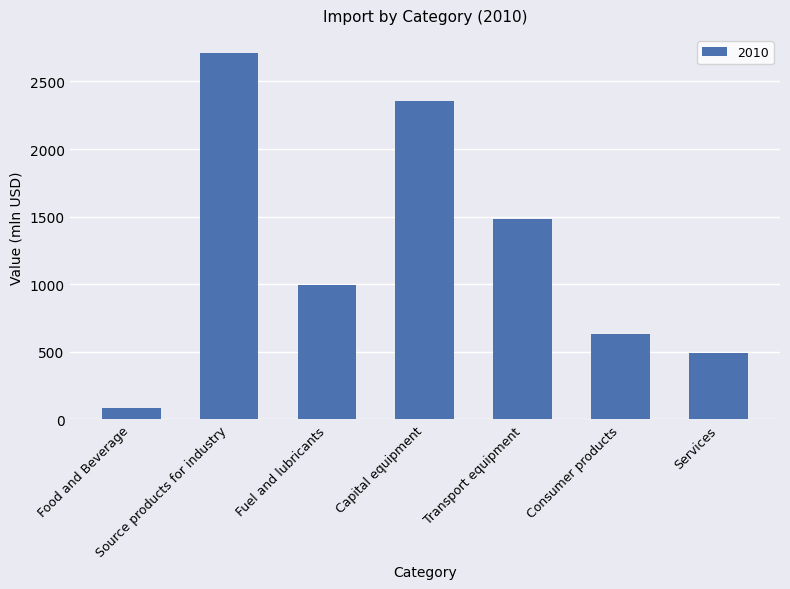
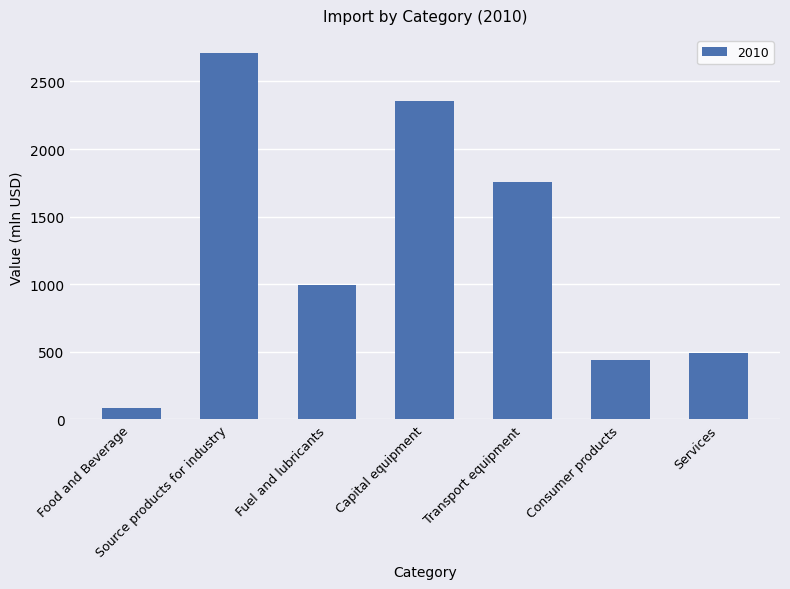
Transport equipment: 1480 -> 1760
Consumer products: 630 -> 440
